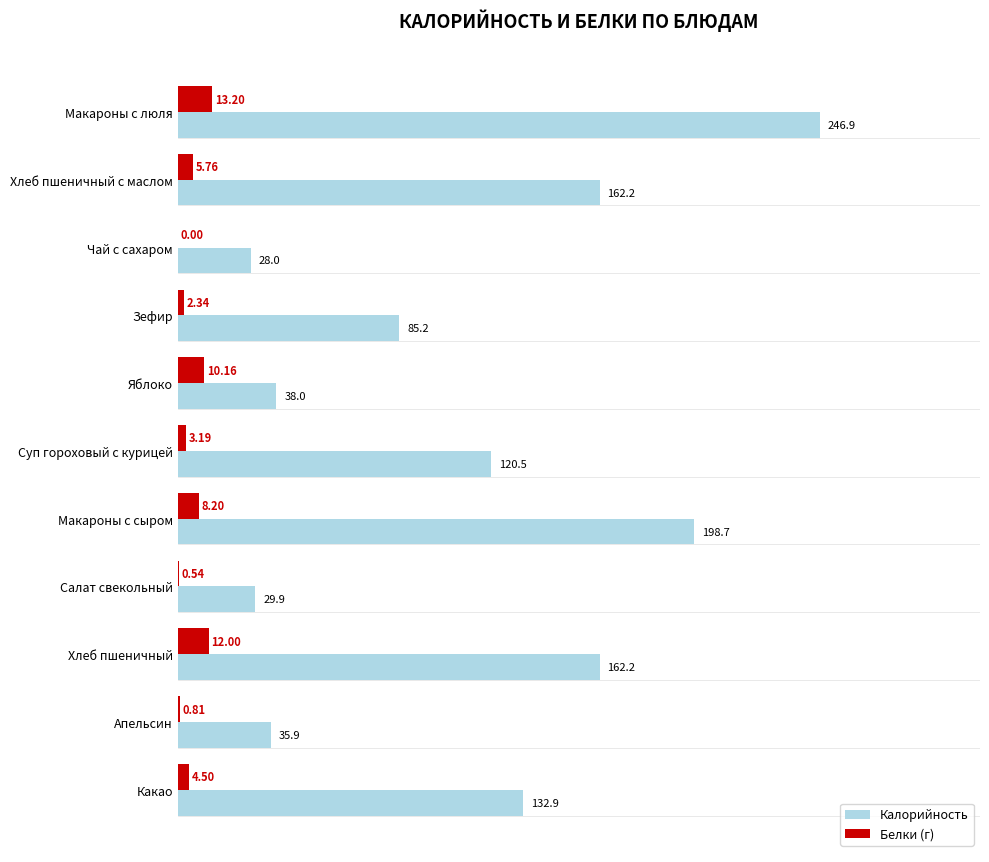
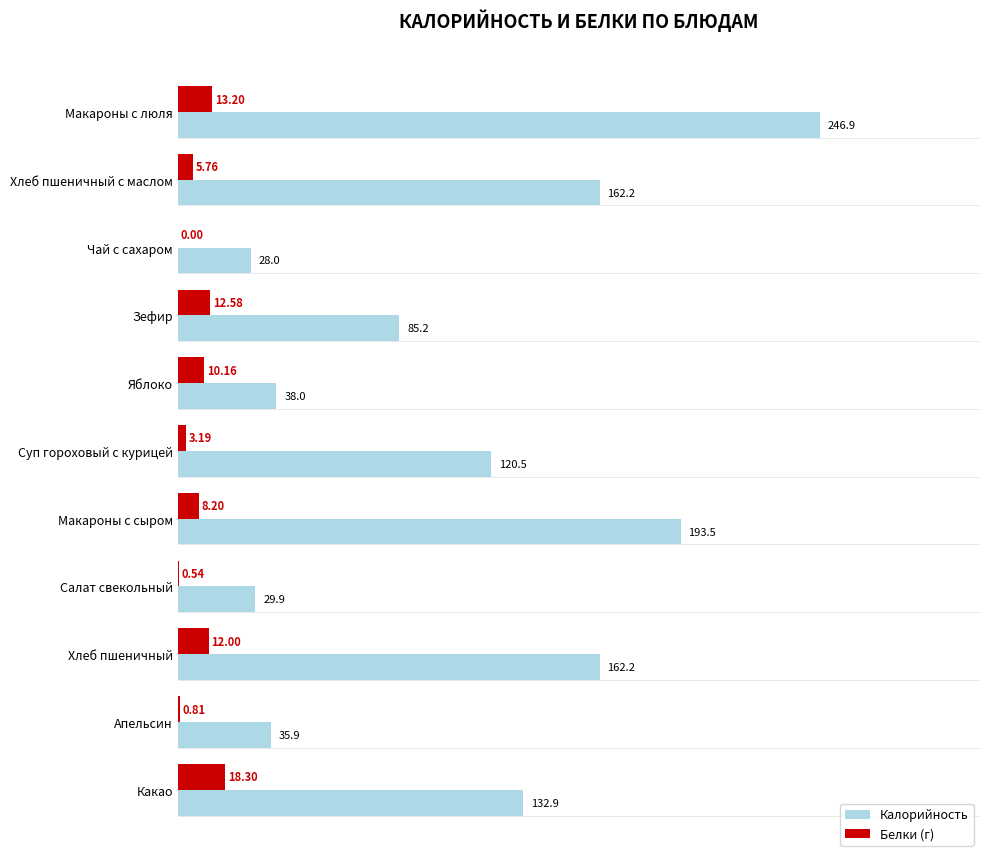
Белки (г), Зефир: 2.34 -> 12.58
Калорийность, Макароны с сыром: 198.7 -> 193.5
Белки (г), Какао: 4.50 -> 18.30
